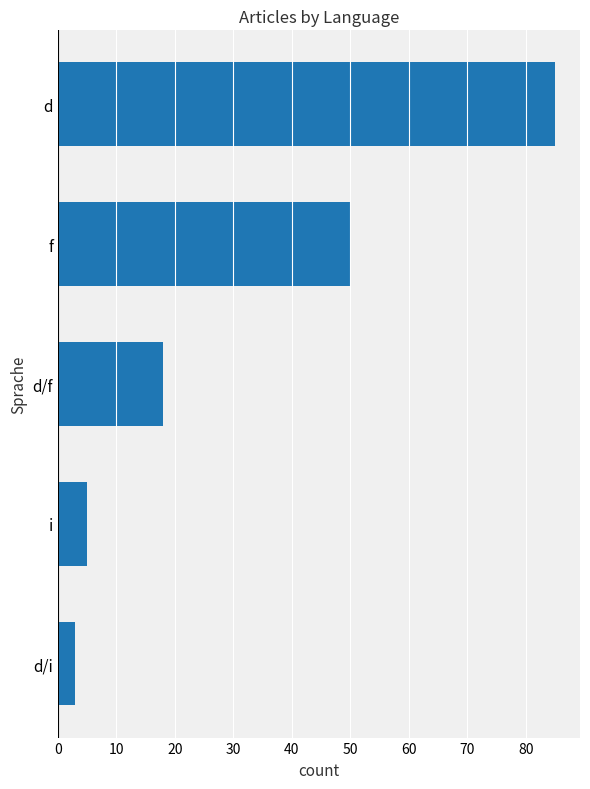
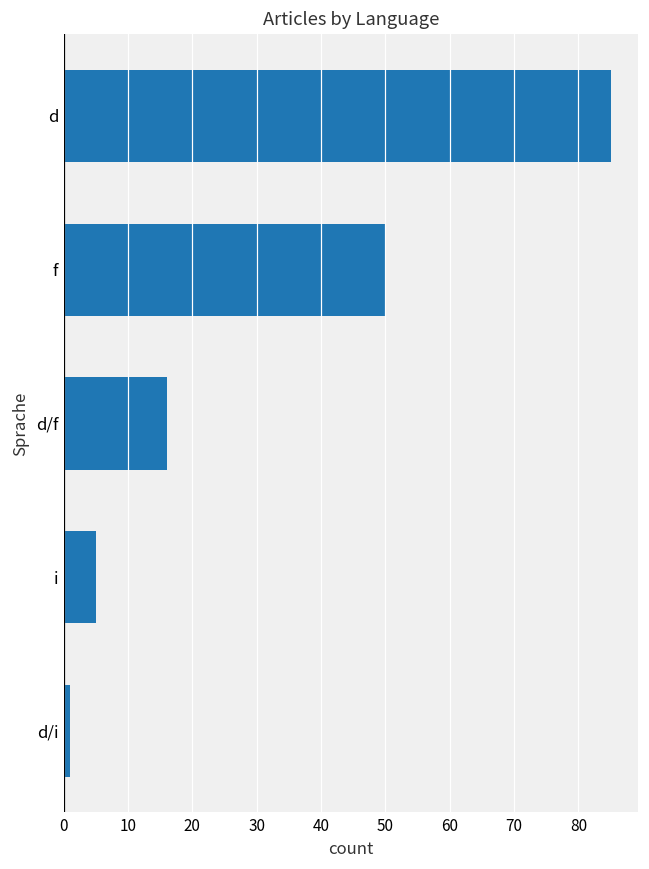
d/f: 18 -> 16
d/i: 3 -> 1
